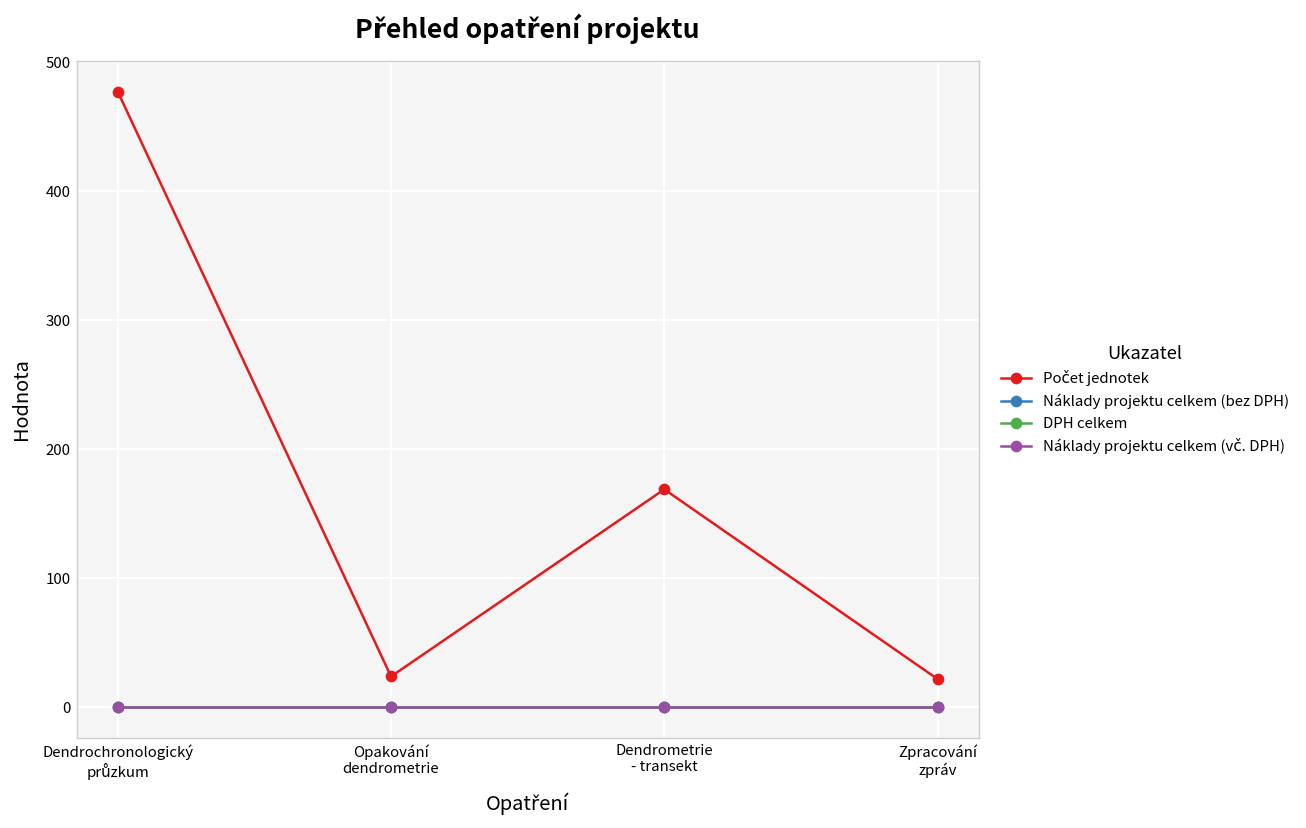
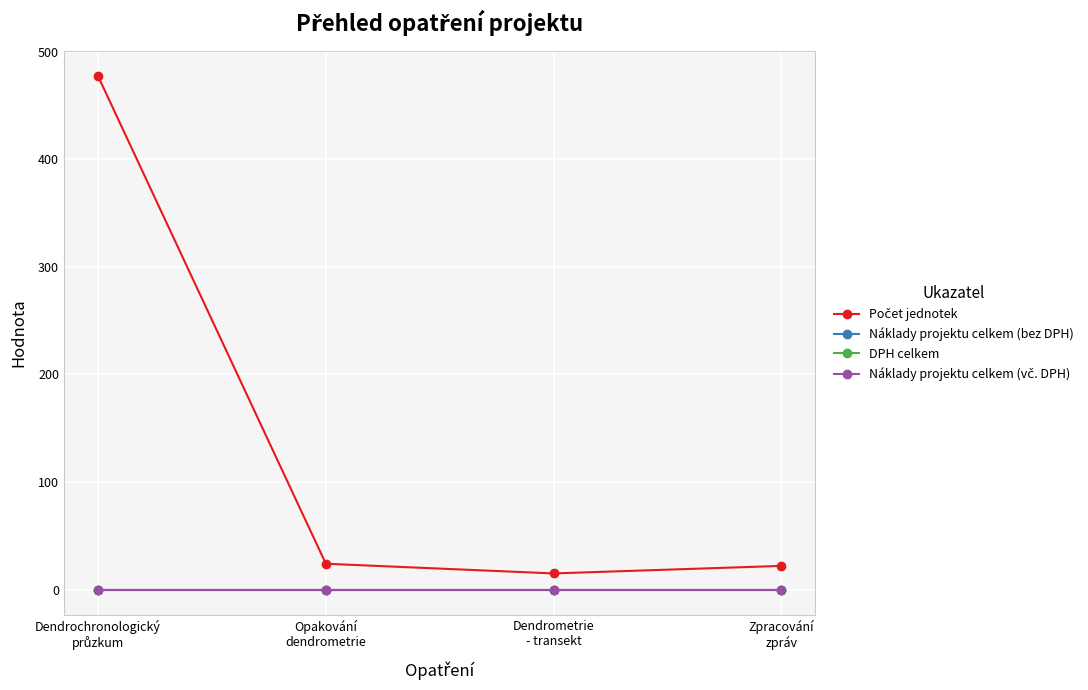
Počet jednotek, Dendrometrie - transekt: 169 -> 15
